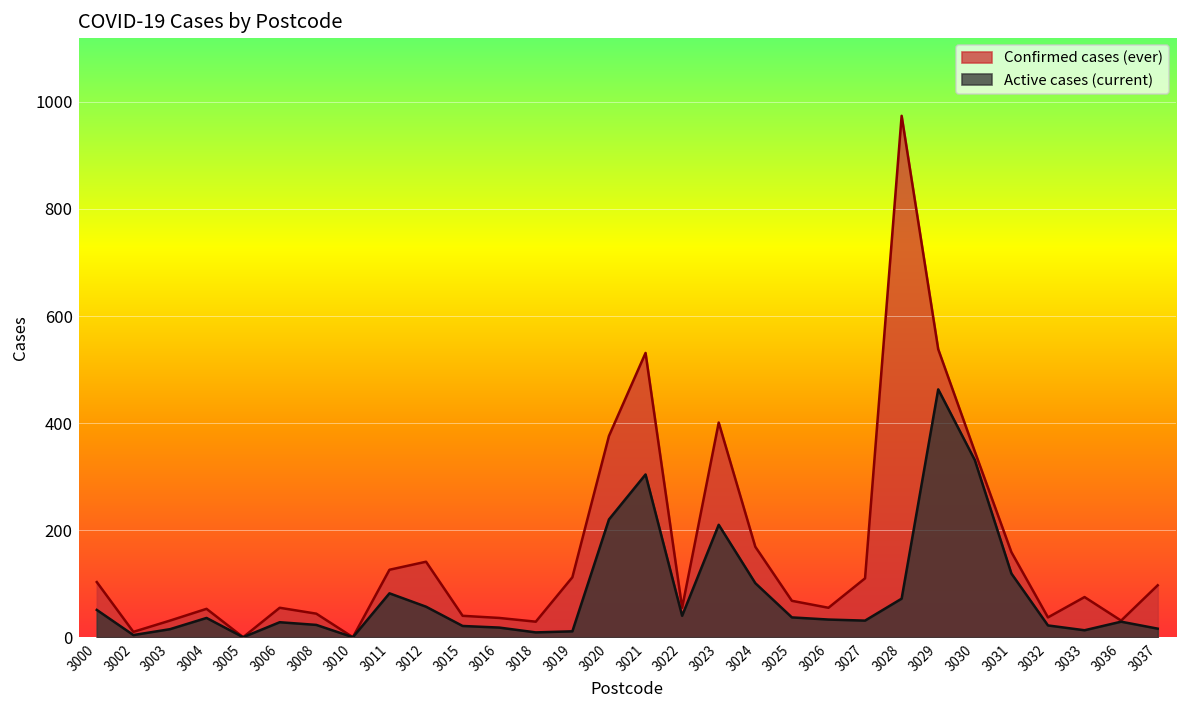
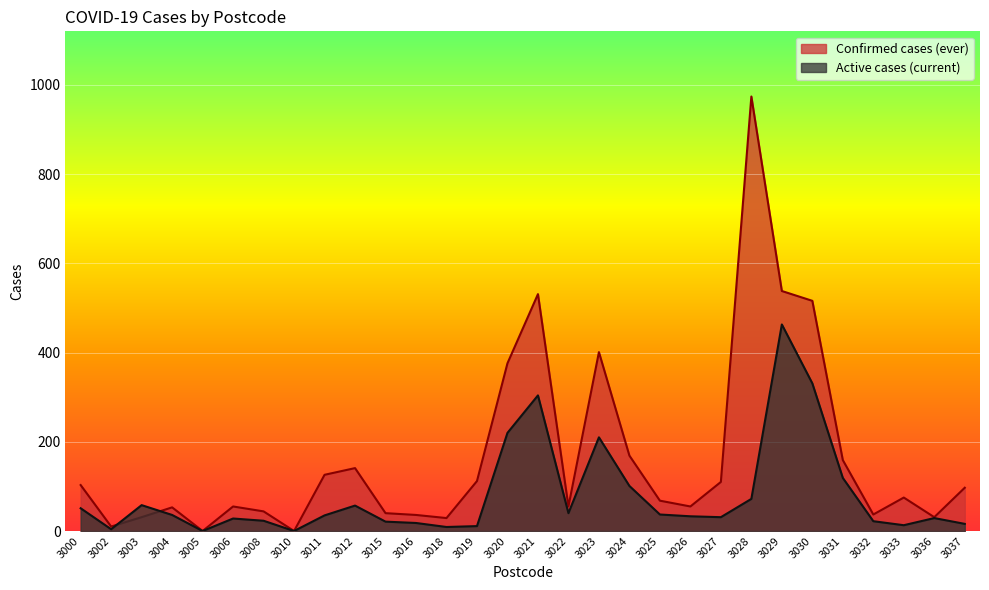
Active cases (current), 3003: 20 -> 60
Active cases (current), 3011: 80 -> 40
Confirmed cases (ever), 3030: 350 -> 520
